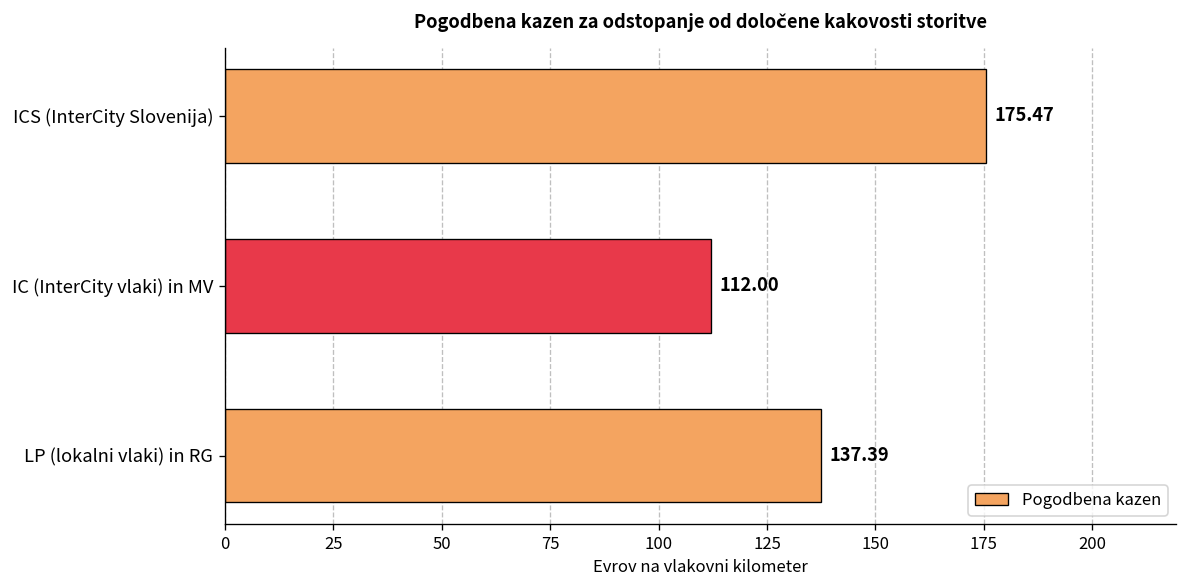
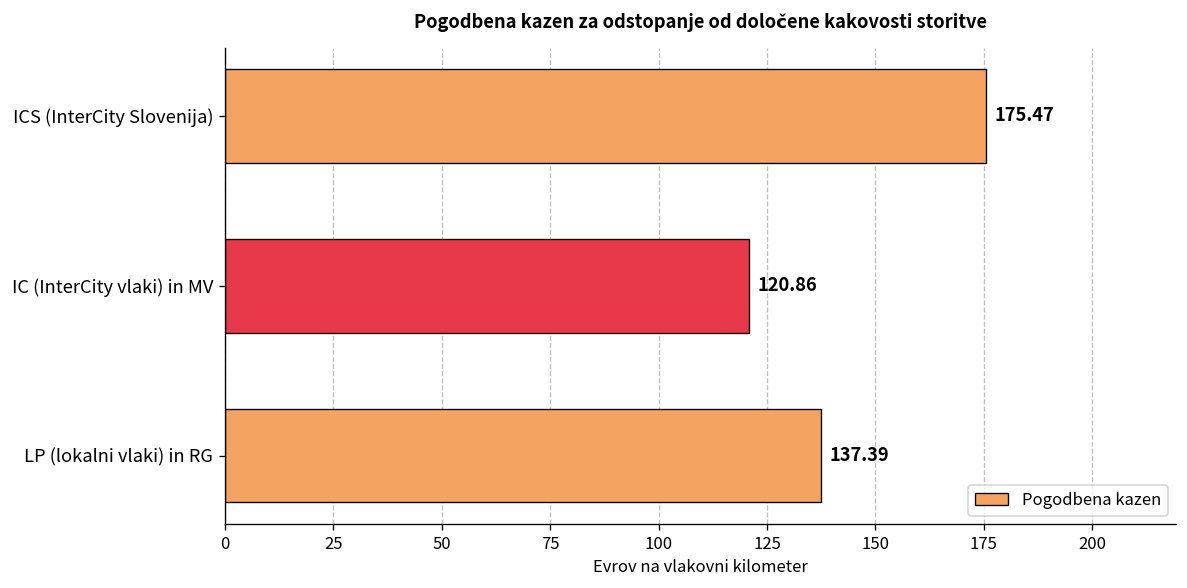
IC (InterCity vlaki) in MV: 112.00 -> 120.86
